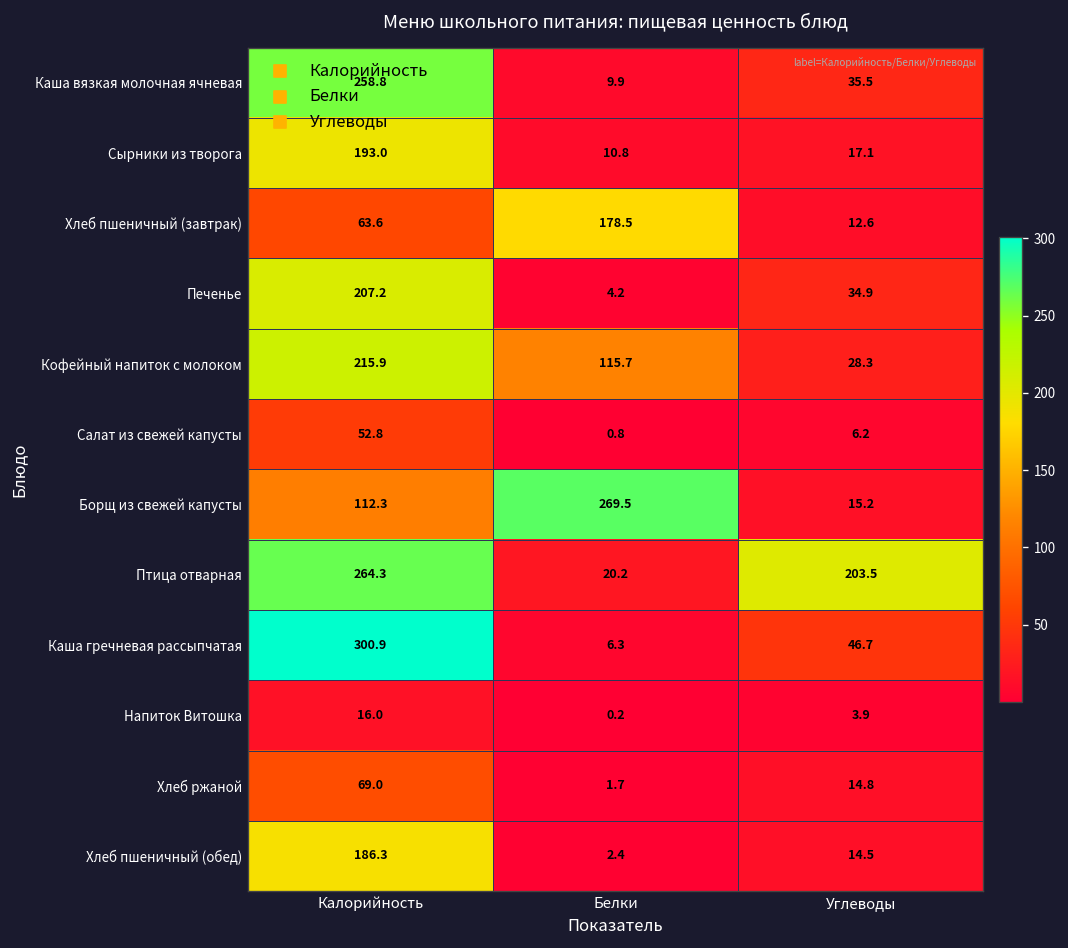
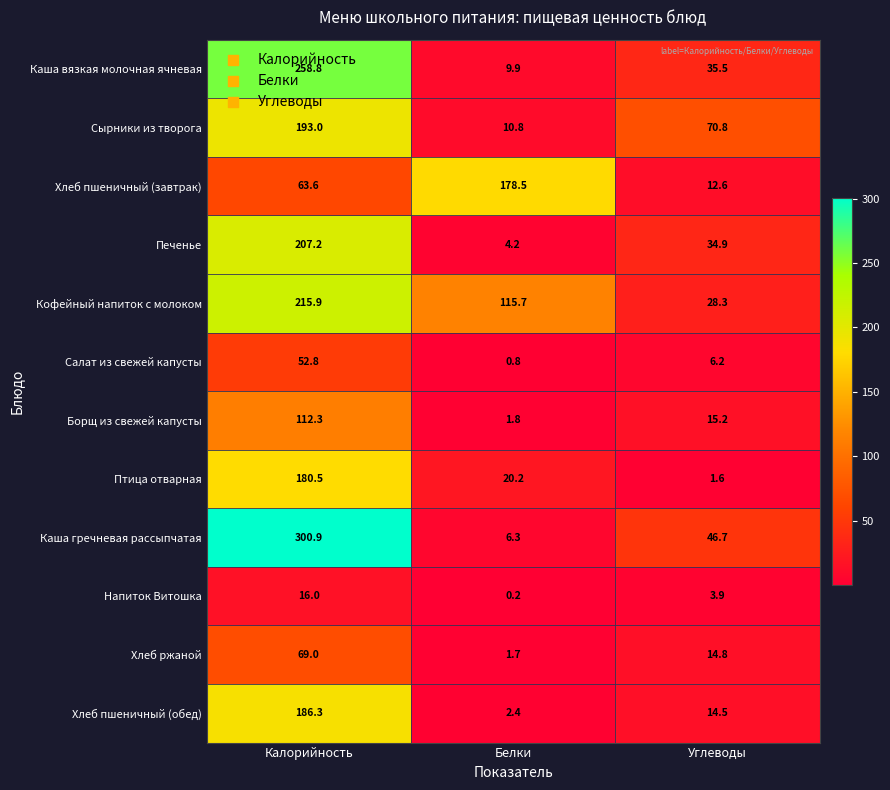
Сырники из творога, Углеводы: 17.1 -> 70.8
Борщ из свежей капусты, Белки: 269.5 -> 1.8
Птица отварная, Калорийность: 264.3 -> 180.5
Птица отварная, Углеводы: 203.5 -> 1.6
